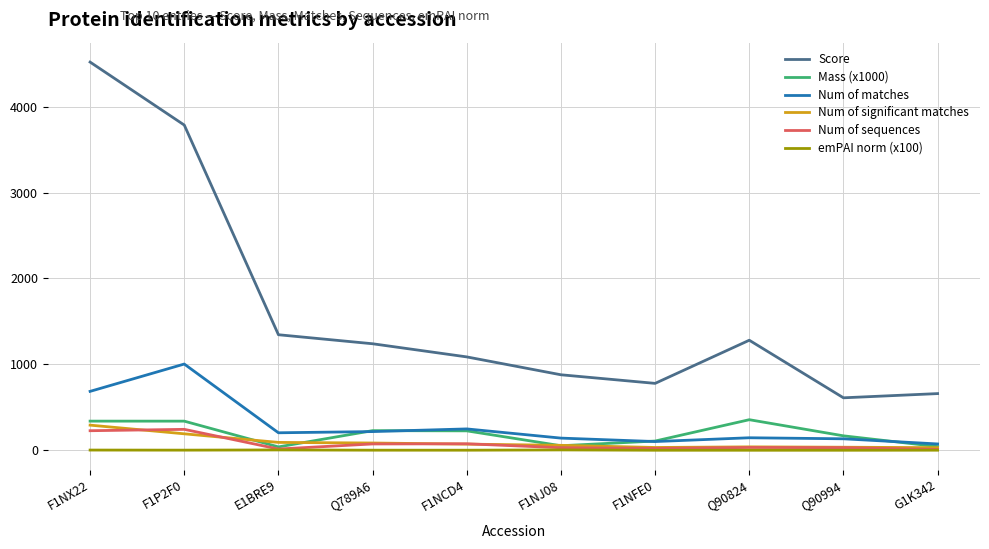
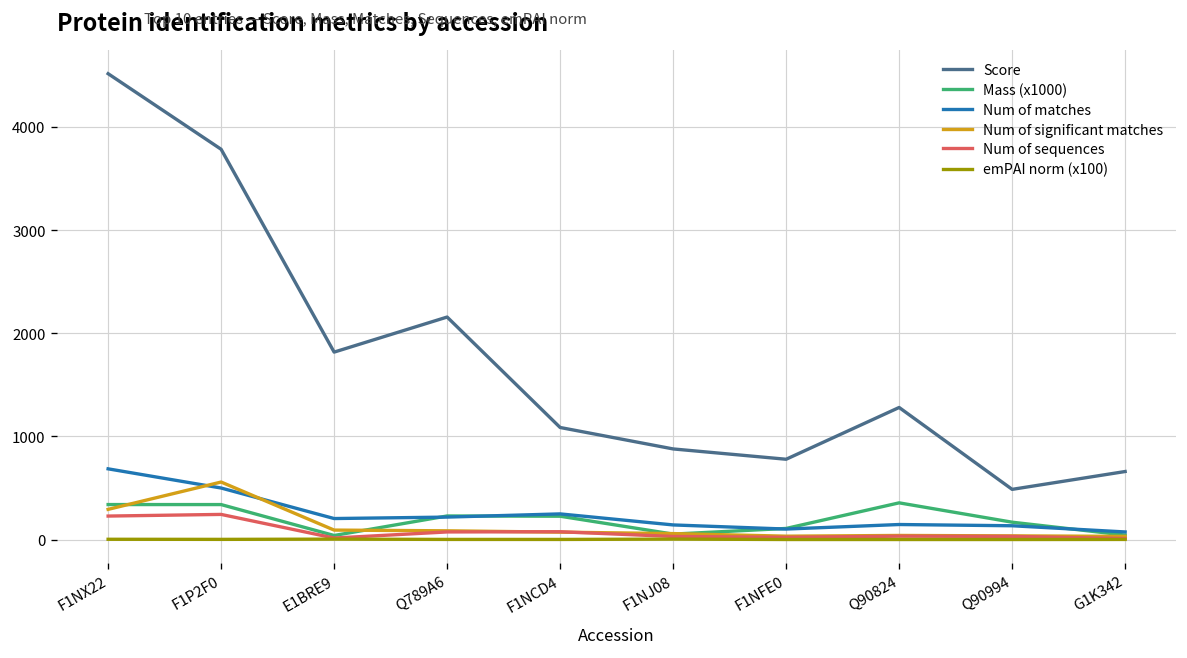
Num of matches, F1P2F0: 1000 -> 500
Num of significant matches, F1P2F0: 200 -> 600
Score, E1BRE9: 1300 -> 1800
Score, Q789A6: 1200 -> 2200
Score, Q90994: 600 -> 500
